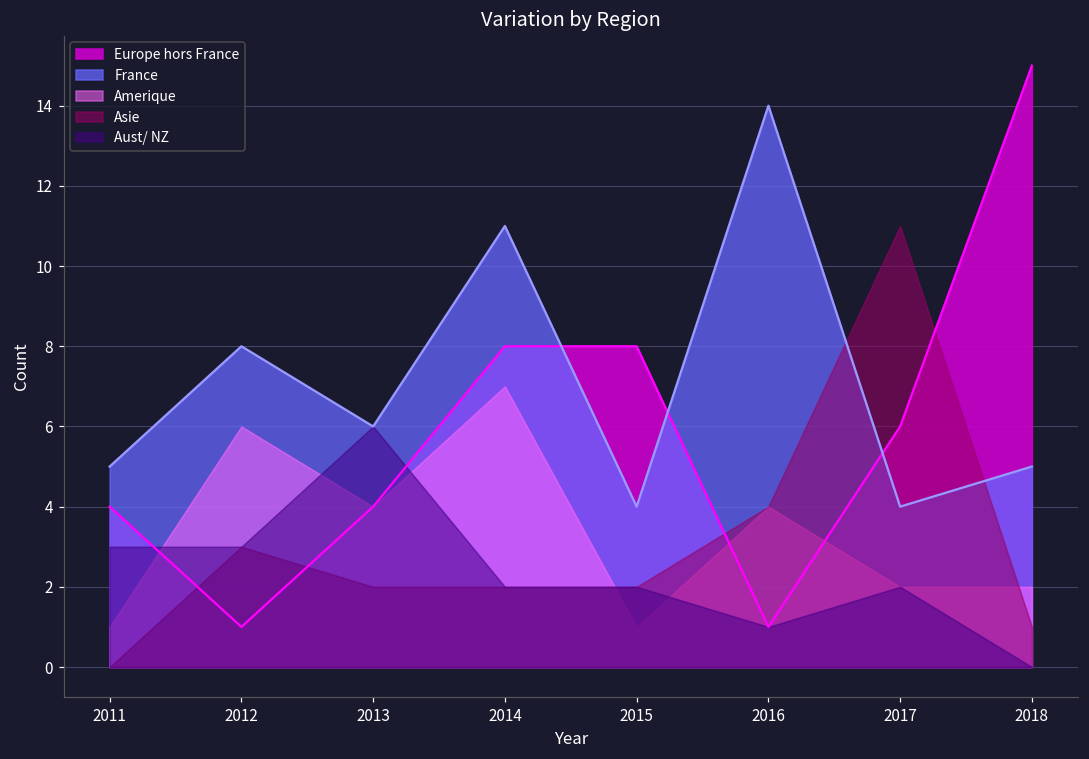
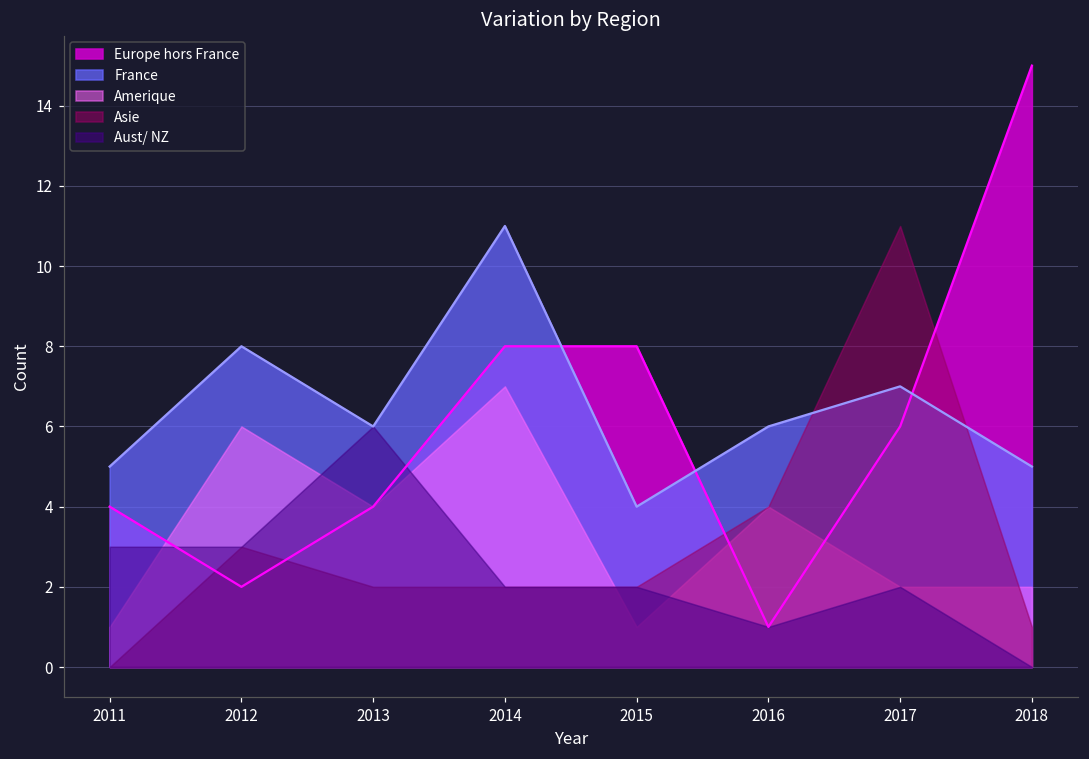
Europe hors France, 2012: 1 -> 2
France, 2016: 14 -> 6
France, 2017: 4 -> 7
